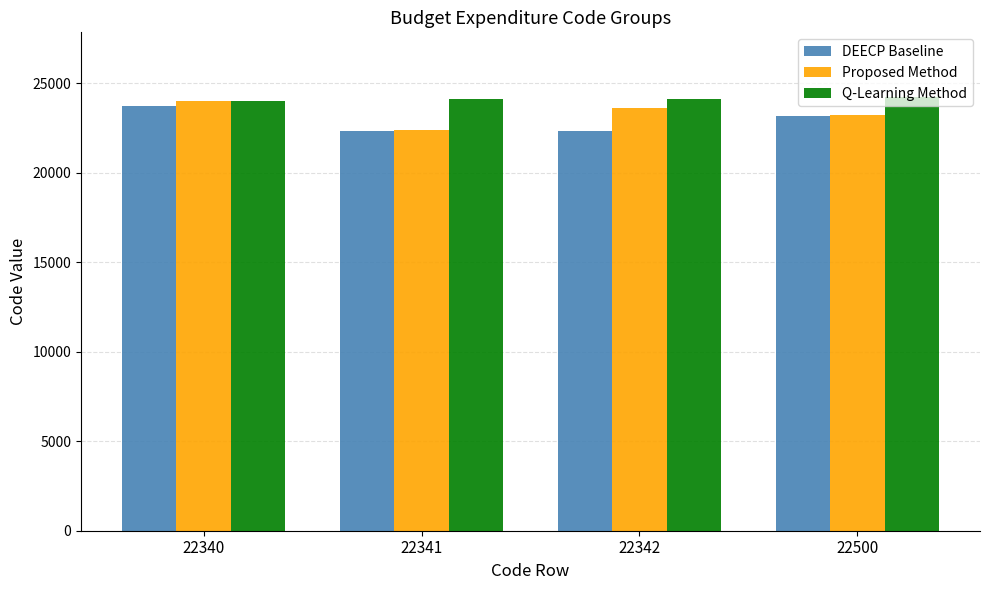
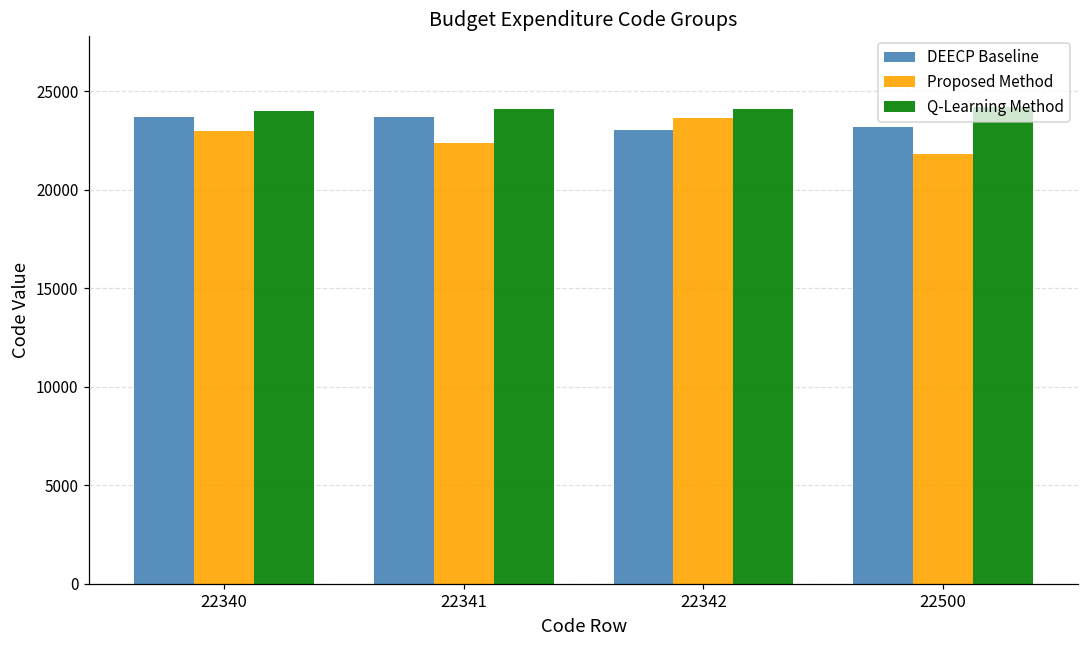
Proposed Method, 22340: 24000 -> 23000
DEECP Baseline, 22341: 22300 -> 23700
DEECP Baseline, 22342: 22300 -> 23000
Proposed Method, 22500: 23200 -> 21800
